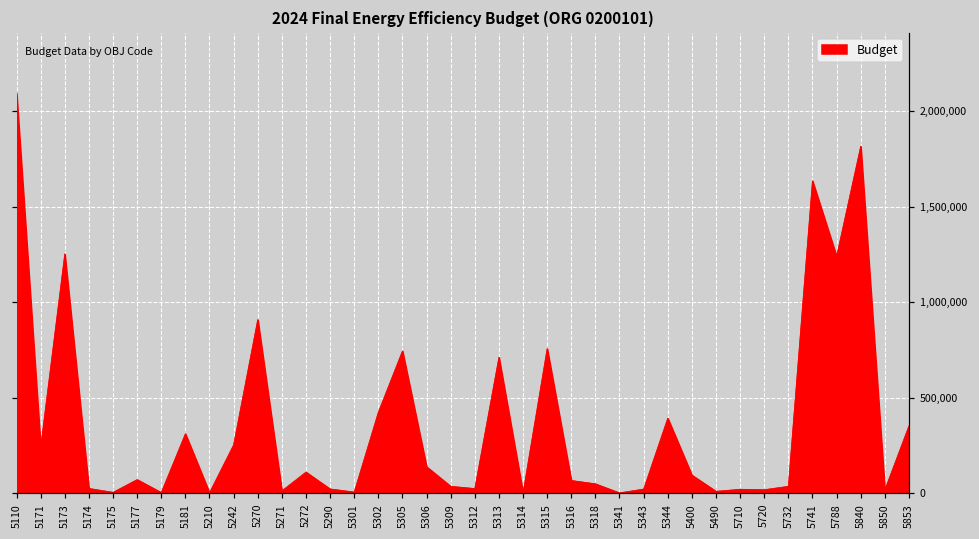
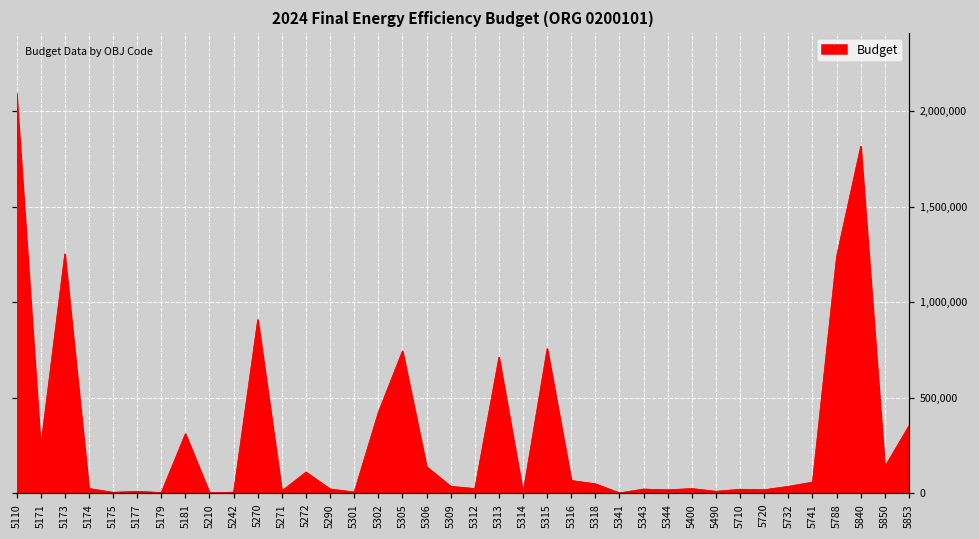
5177: 70,000 -> 10,000
5242: 250,000 -> 10,000
5344: 390,000 -> 20,000
5400: 90,000 -> 20,000
5741: 1,640,000 -> 60,000
5850: 20,000 -> 140,000
